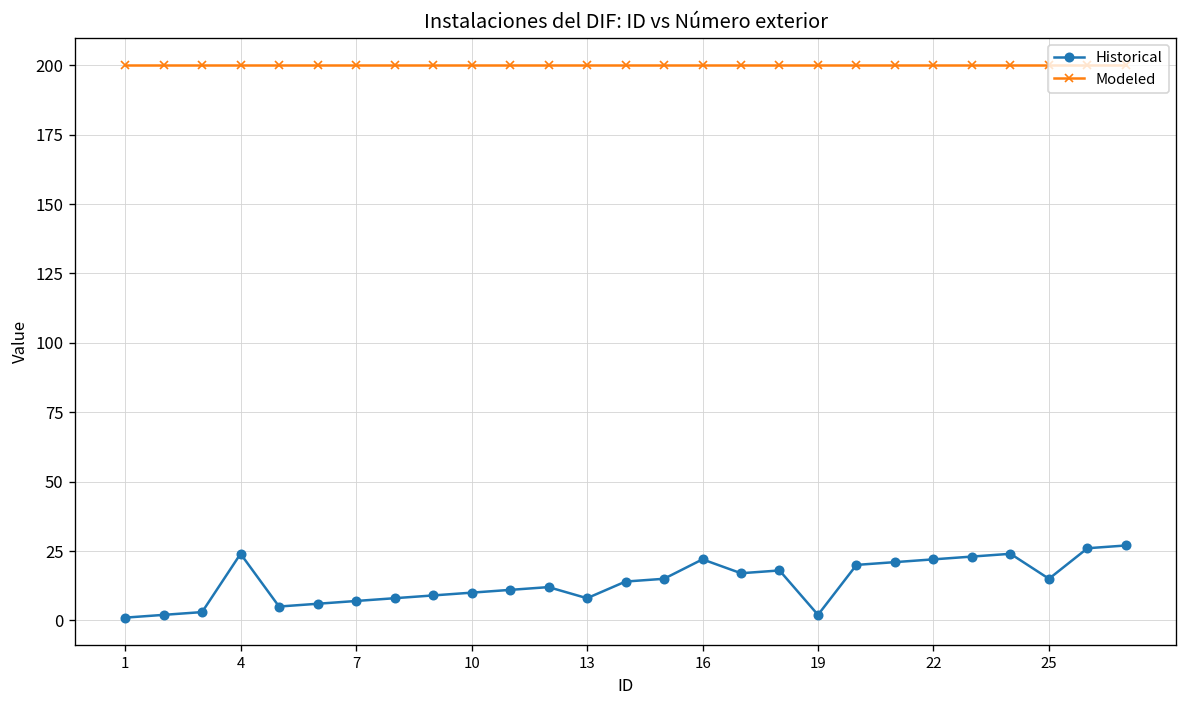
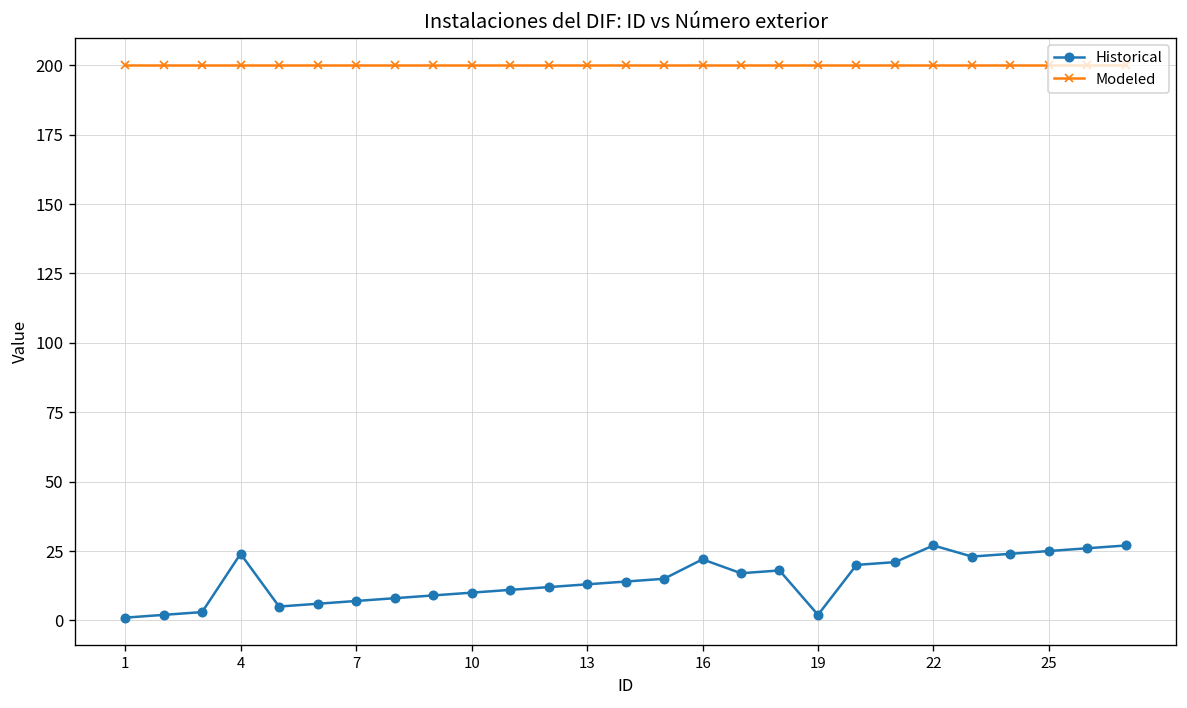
Historical, 13: 8 -> 13
Historical, 22: 22 -> 27
Historical, 25: 15 -> 25
